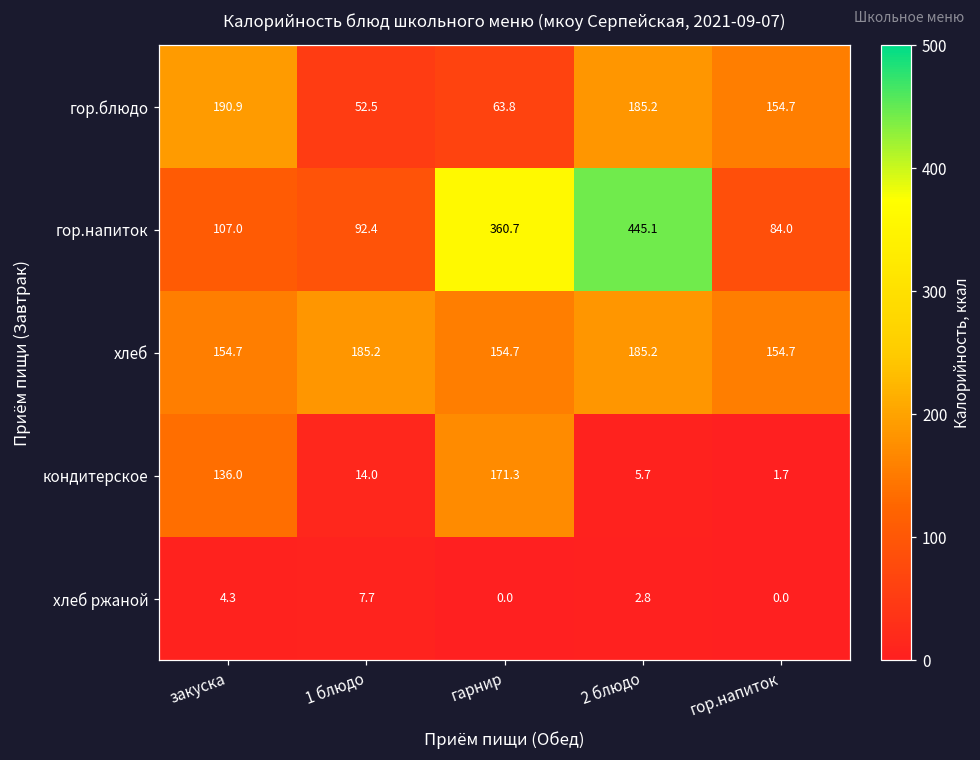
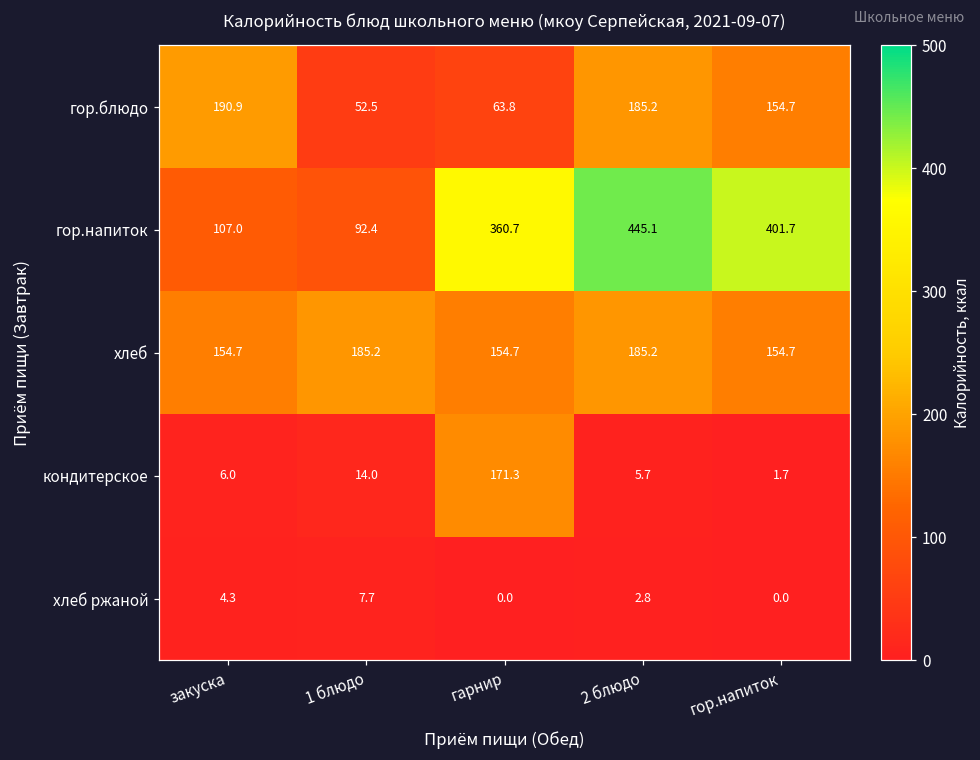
гор.напиток, гор.напиток: 84.0 -> 401.7
кондитерское, закуска: 136.0 -> 6.0
